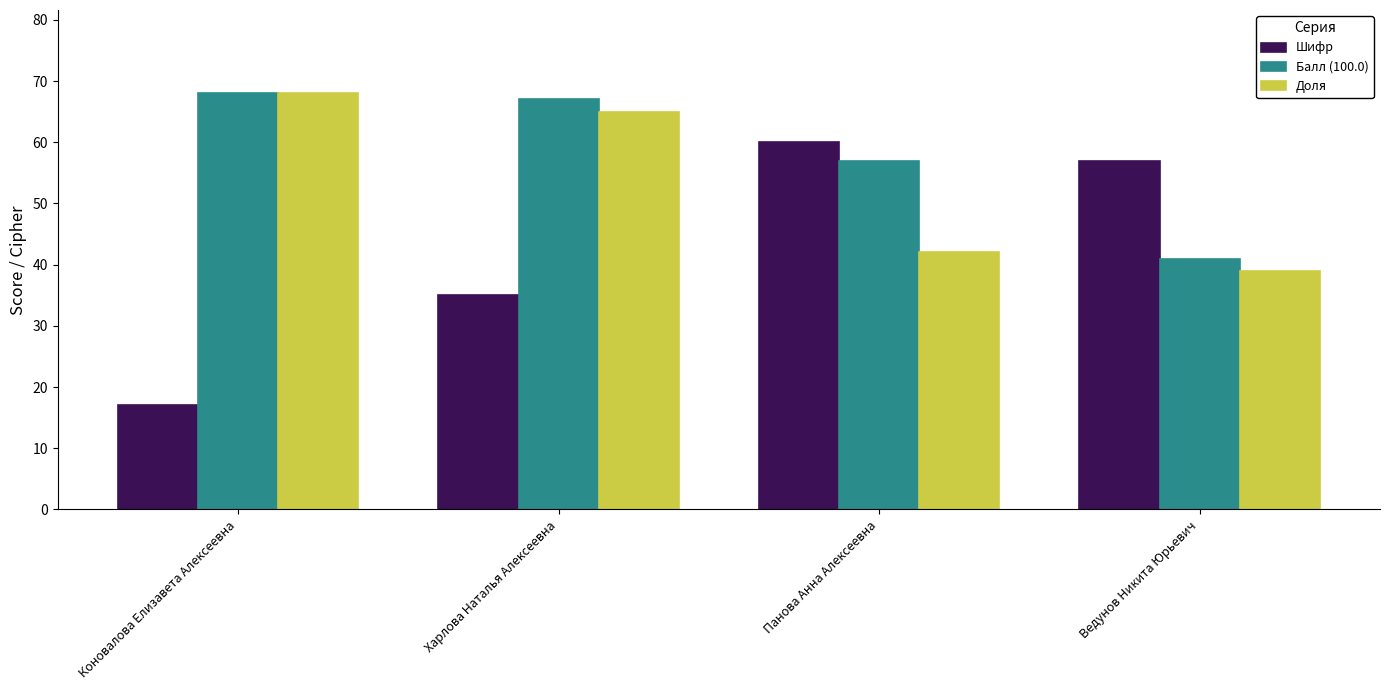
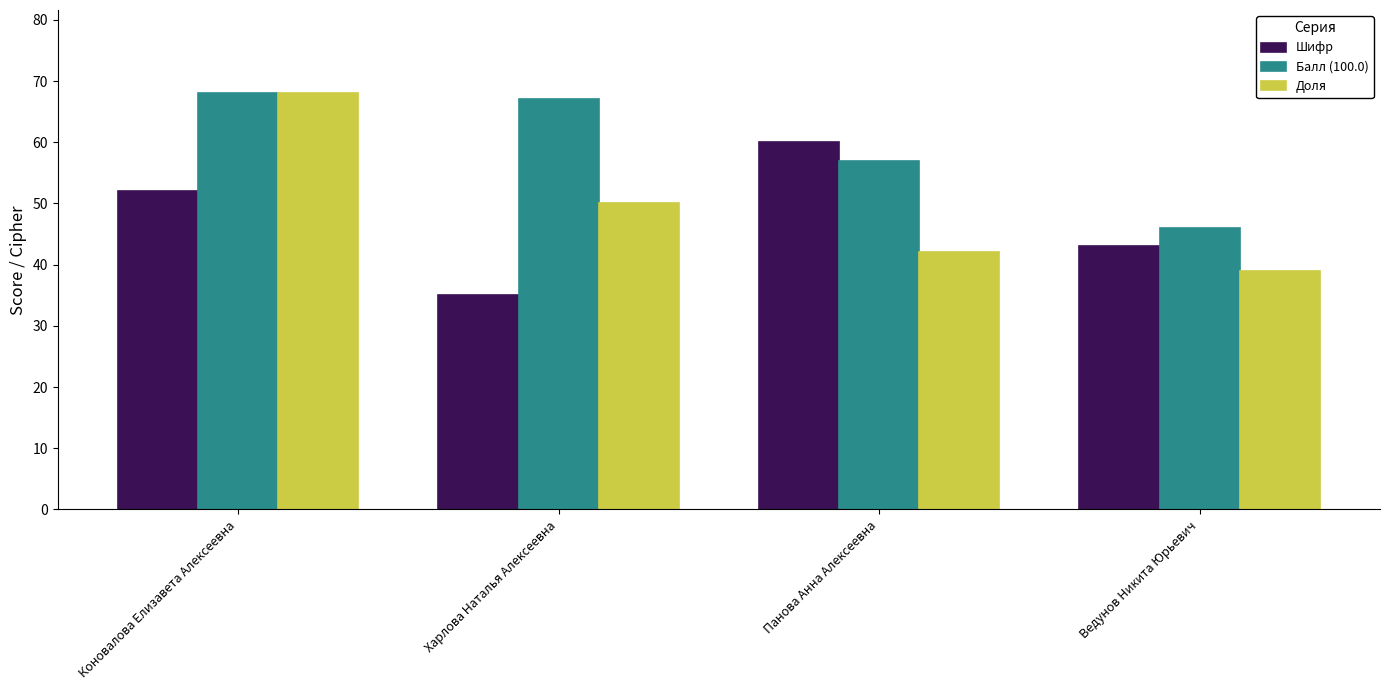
Шифр, Коновалова Елизавета Алексеевна: 17 -> 52
Доля, Харлова Наталья Алексеевна: 65 -> 50
Шифр, Ведунов Никита Юрьевич: 57 -> 43
Балл (100.0), Ведунов Никита Юрьевич: 41 -> 46
